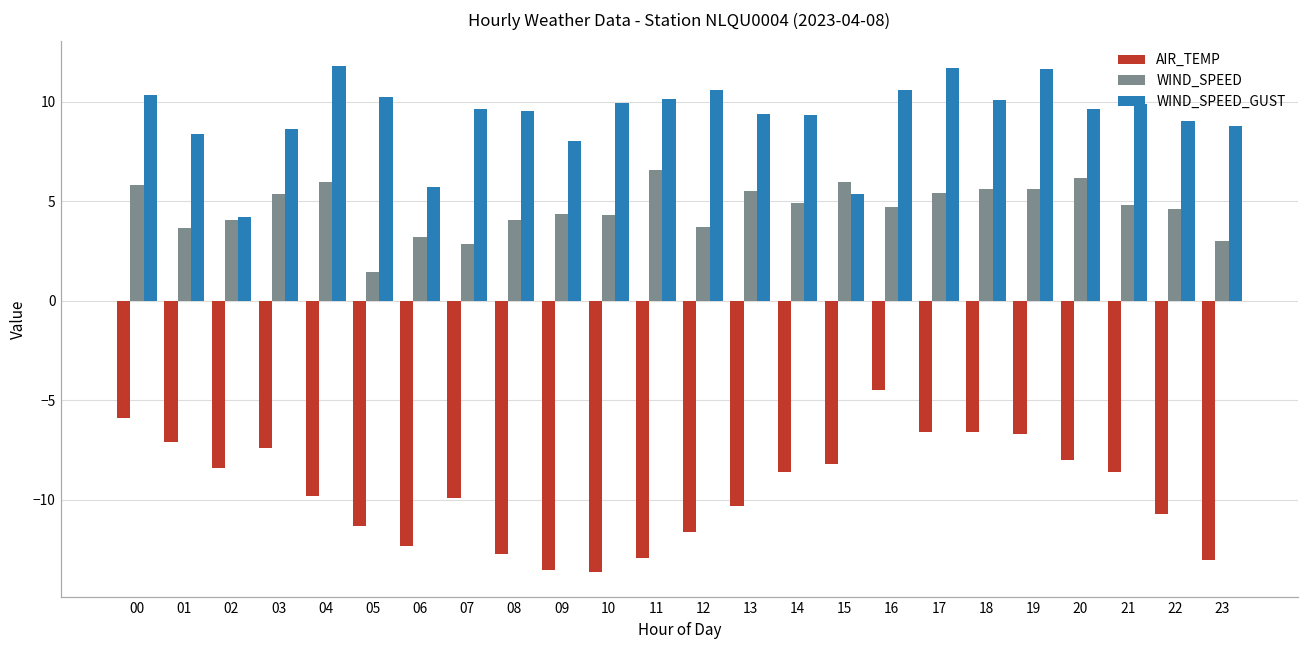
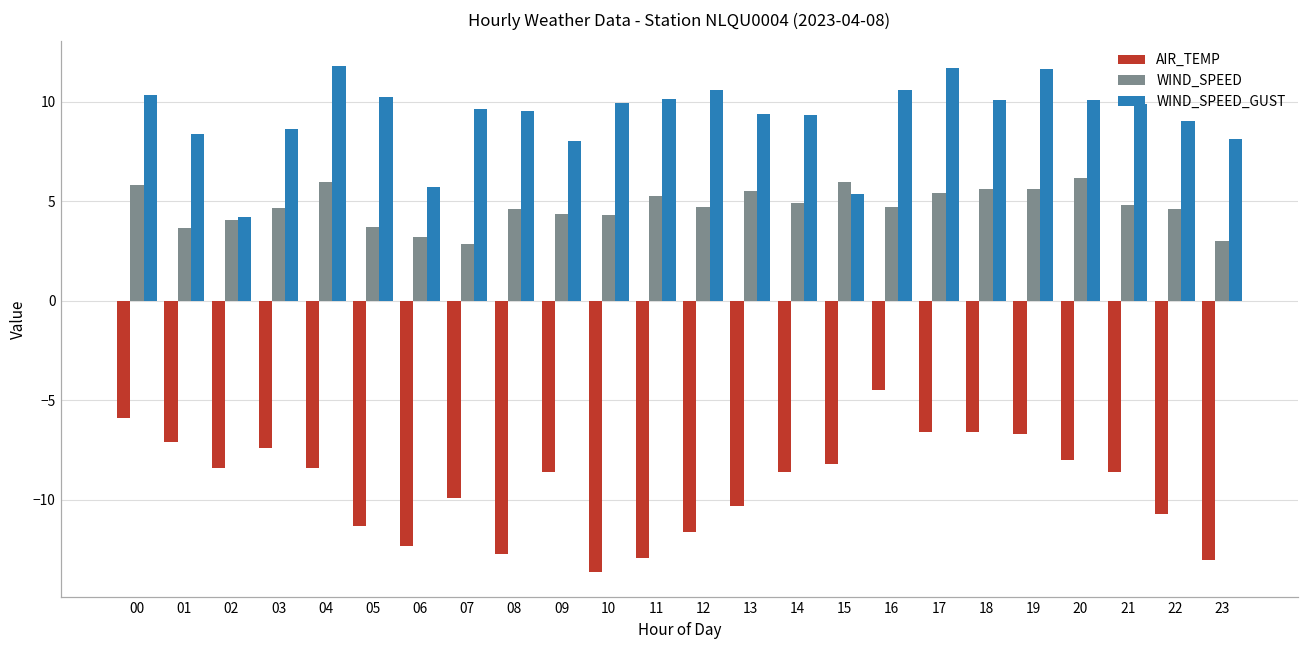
WIND_SPEED, 03: 5.3 -> 4.7
AIR_TEMP, 04: -9.8 -> -8.4
WIND_SPEED, 05: 1.4 -> 3.7
WIND_SPEED, 08: 4.0 -> 4.6
AIR_TEMP, 09: -13.5 -> -8.6
WIND_SPEED, 11: 6.6 -> 5.3
WIND_SPEED, 12: 3.7 -> 4.7
WIND_SPEED_GUST, 20: 9.6 -> 10.1
WIND_SPEED_GUST, 23: 8.8 -> 8.1
